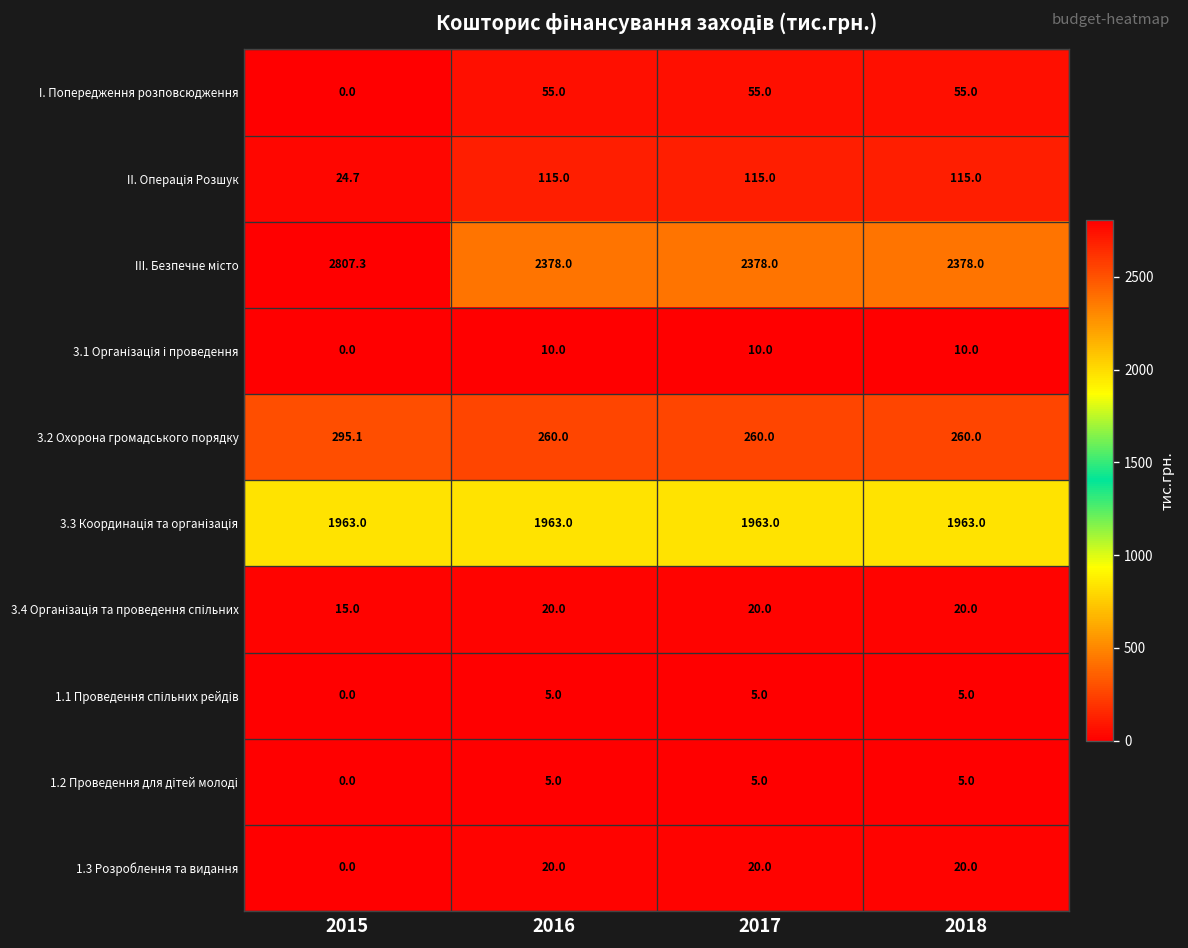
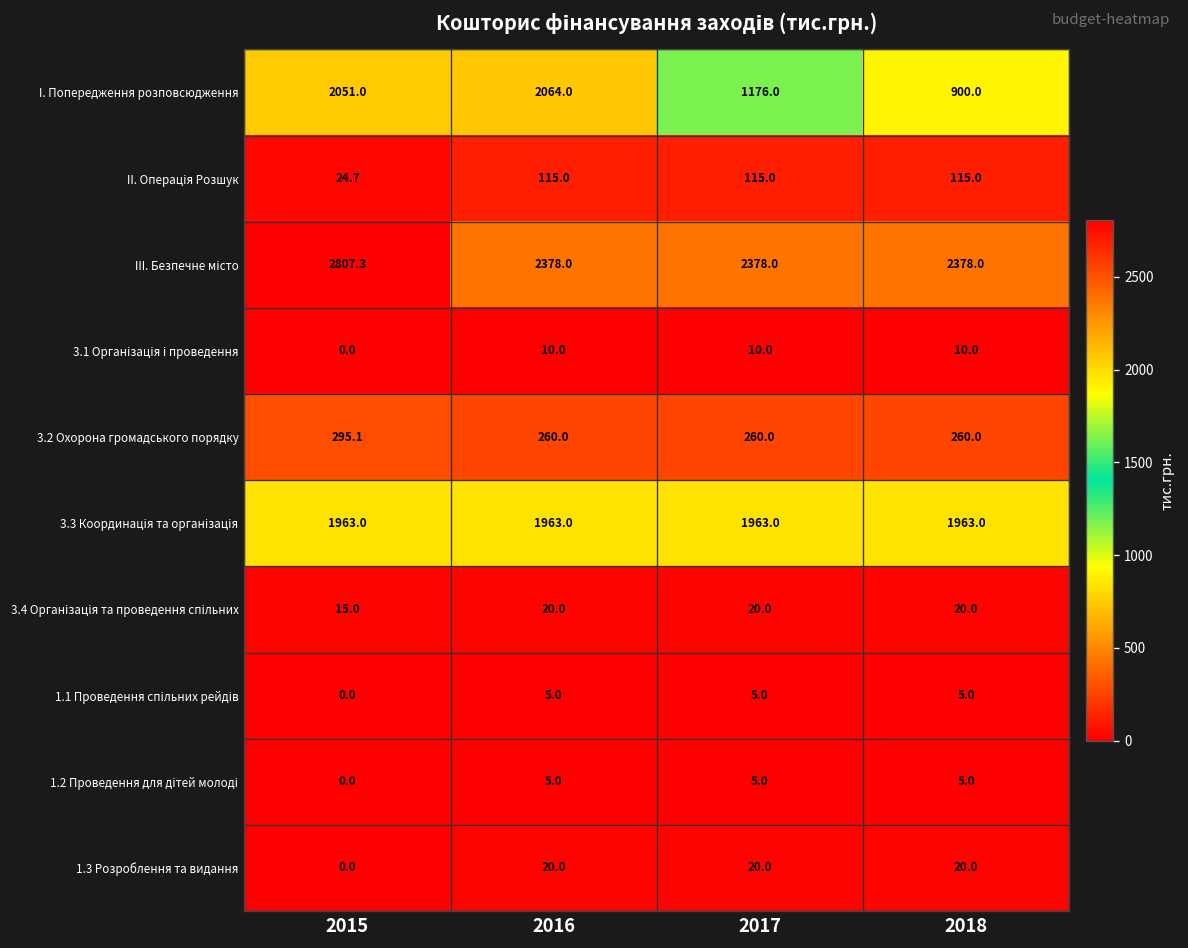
I. Попередження розповсюдження, 2015: 0.0 -> 2051.0
I. Попередження розповсюдження, 2016: 55.0 -> 2064.0
I. Попередження розповсюдження, 2017: 55.0 -> 1176.0
I. Попередження розповсюдження, 2018: 55.0 -> 900.0
